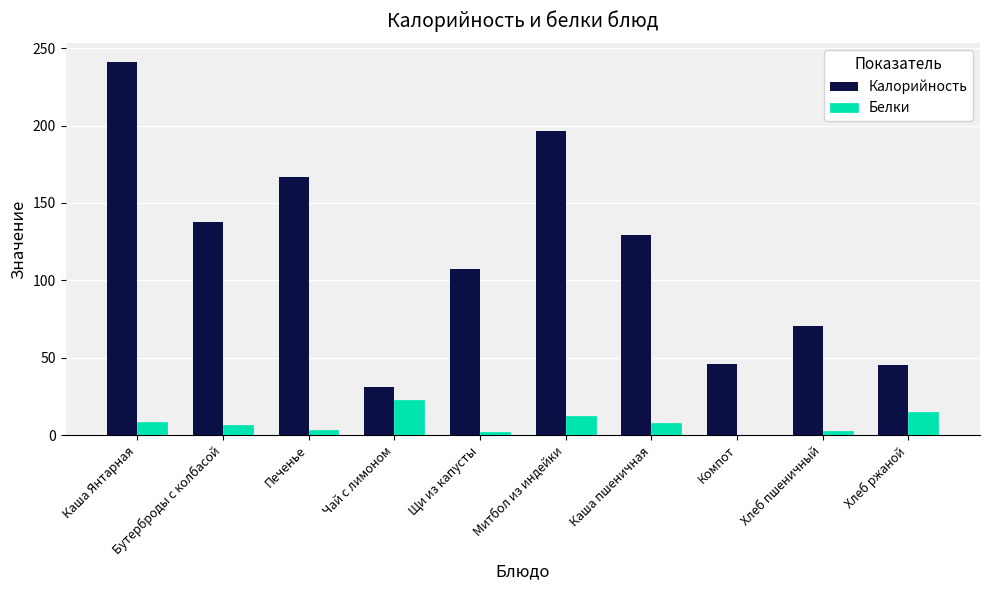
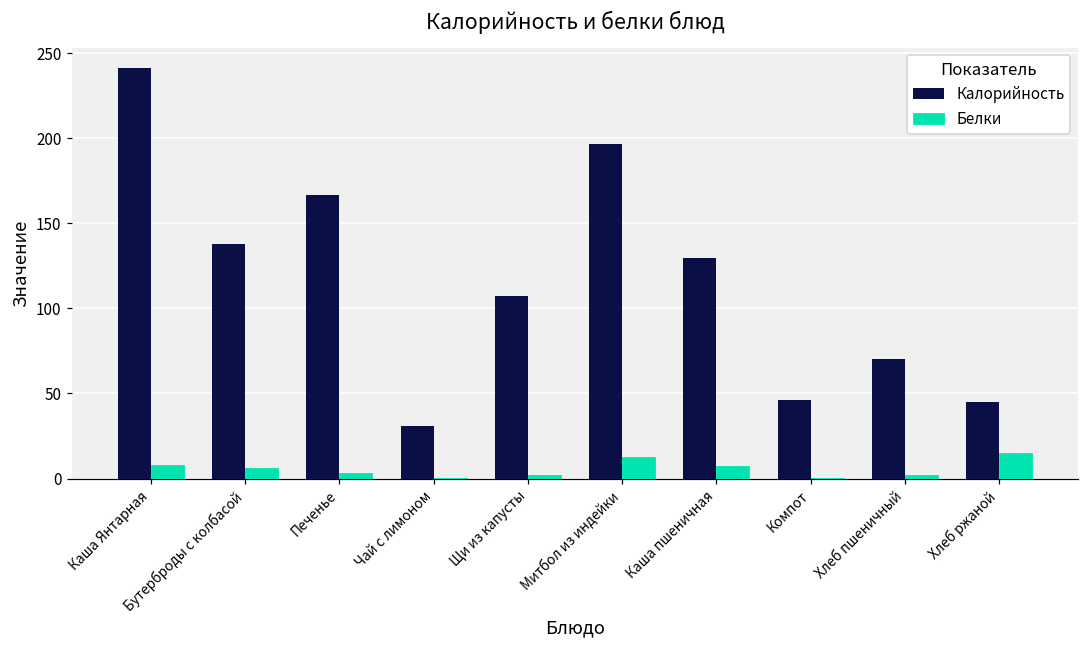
Белки, Чай с лимоном: 23 -> 0
